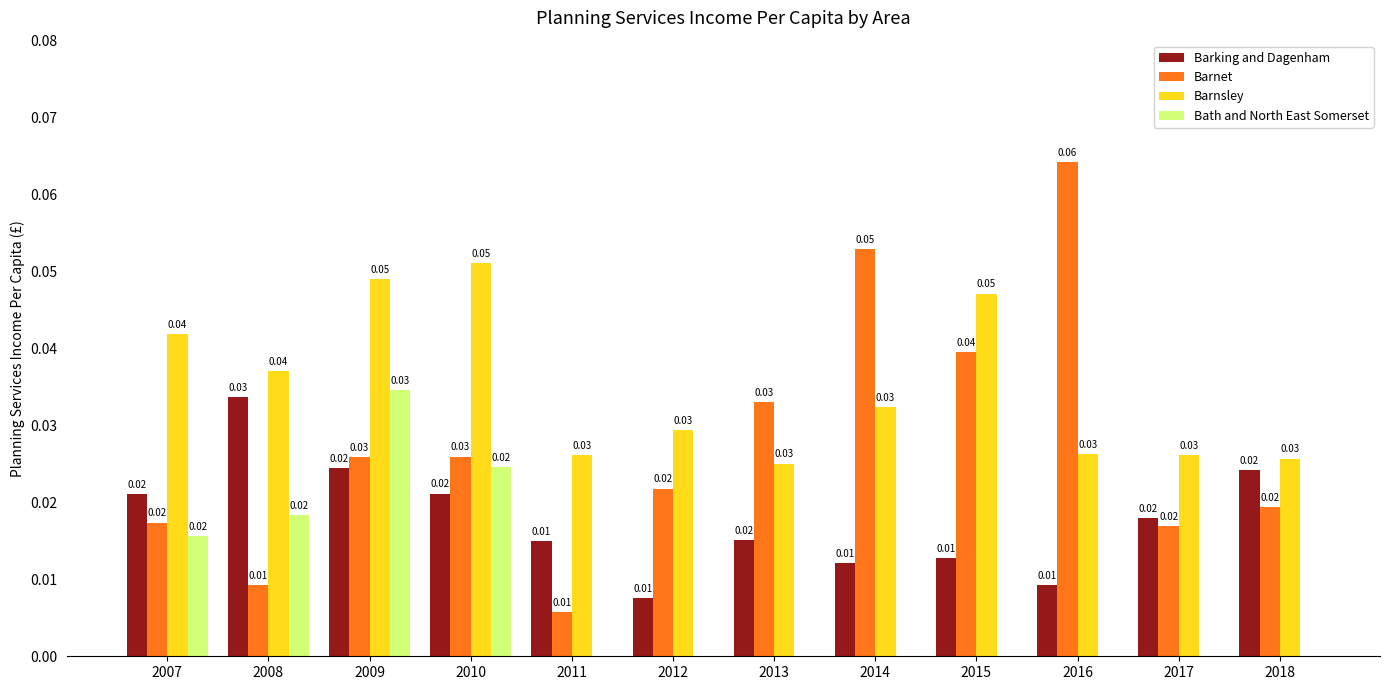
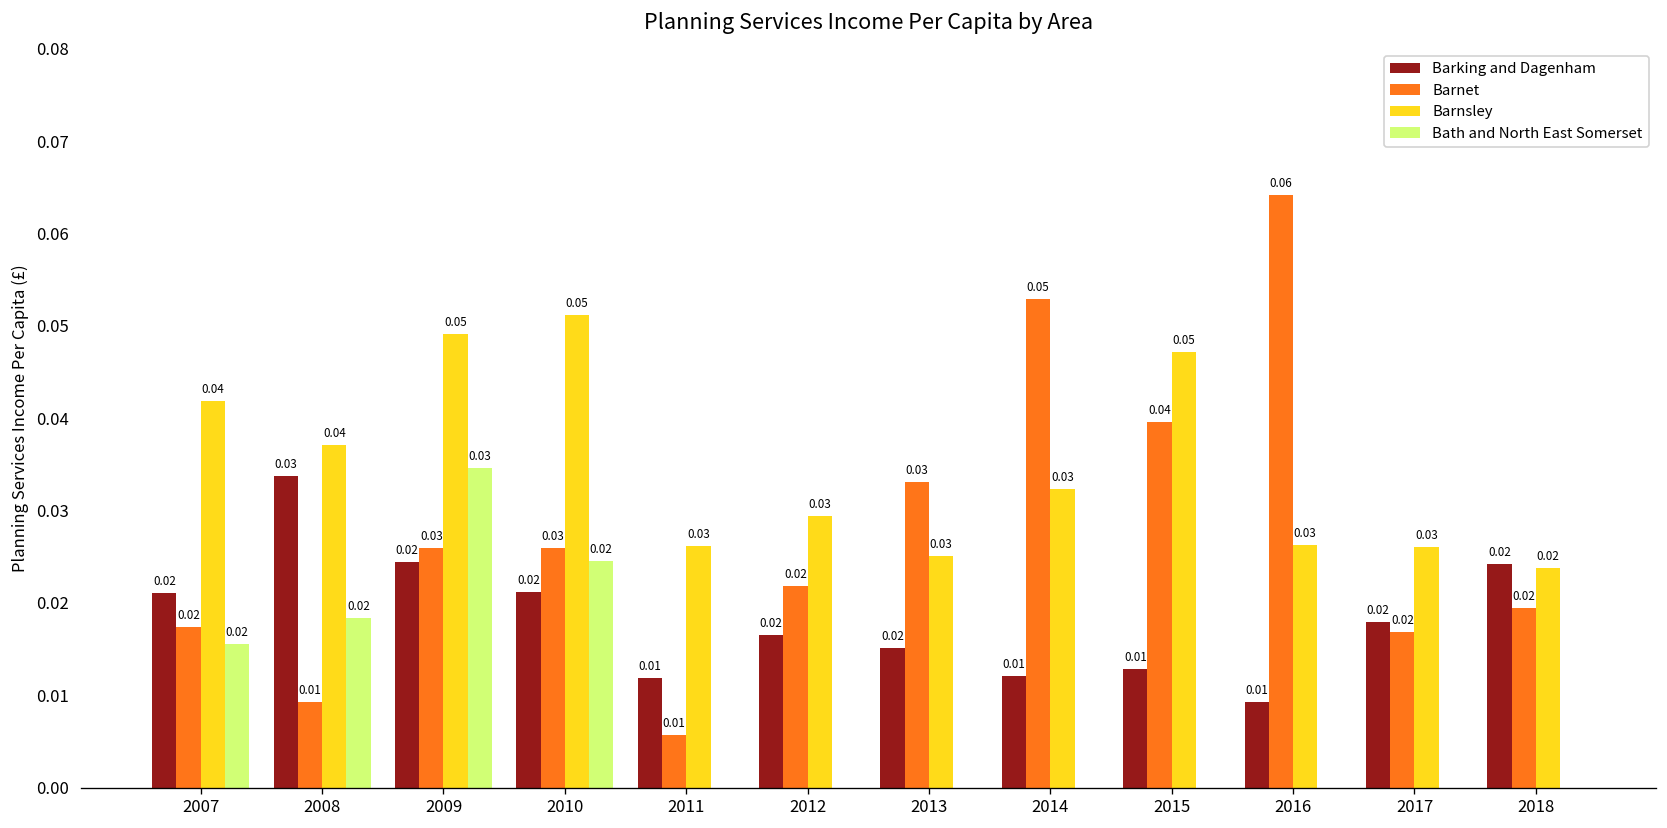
Barking and Dagenham, 2011: 0.015 -> 0.012
Barking and Dagenham, 2012: 0.01 -> 0.02
Barnsley, 2018: 0.03 -> 0.02
